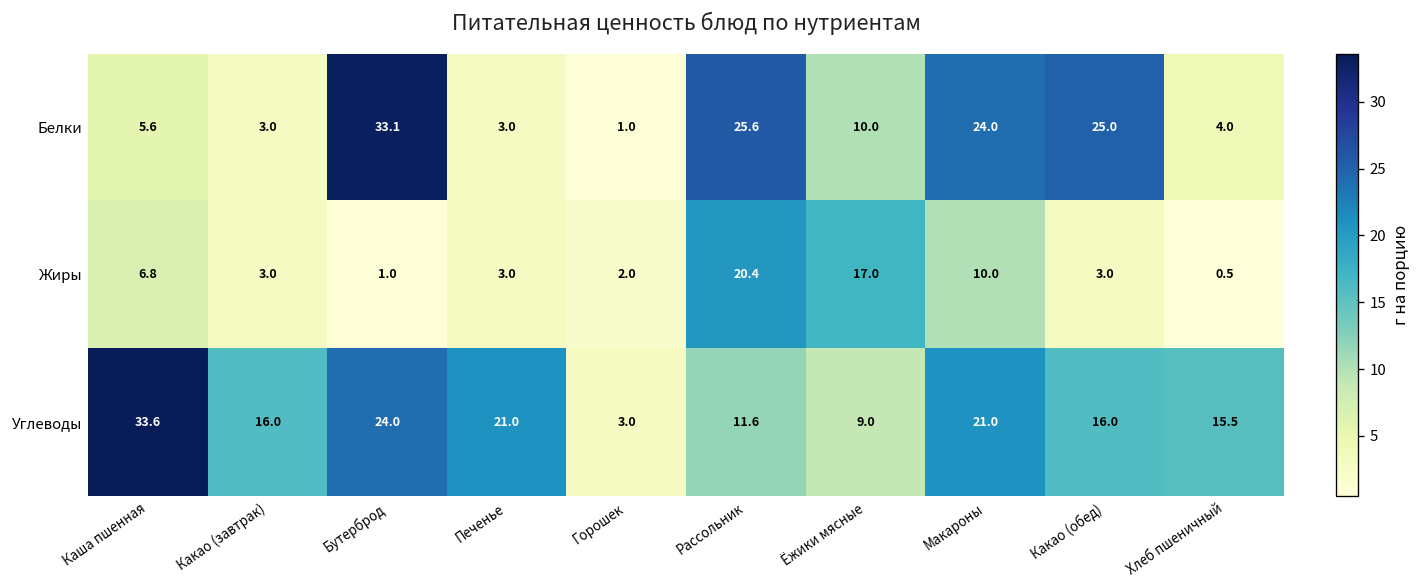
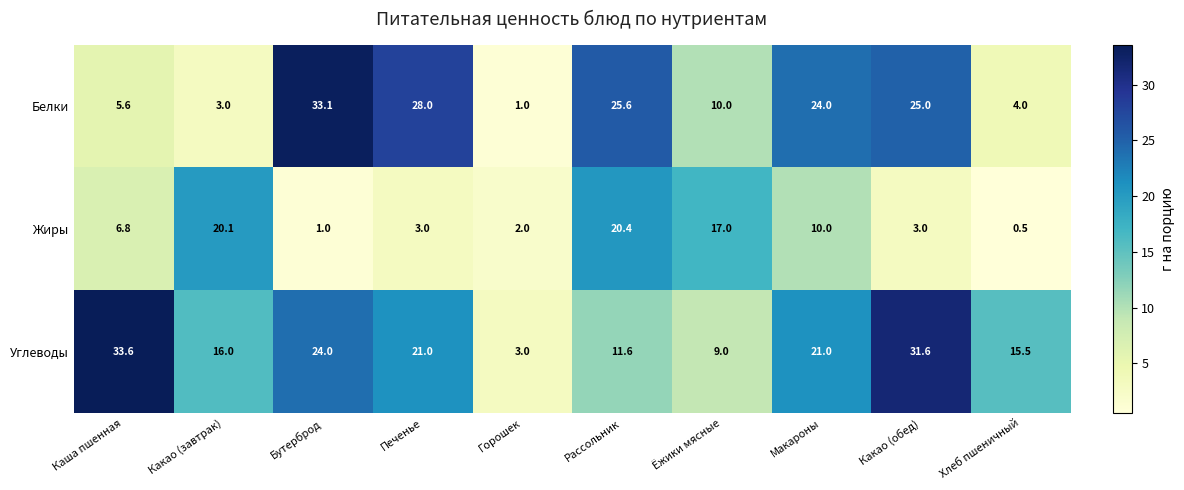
Белки, Печенье: 3.0 -> 28.0
Жиры, Какао (завтрак): 3.0 -> 20.1
Углеводы, Какао (обед): 16.0 -> 31.6
